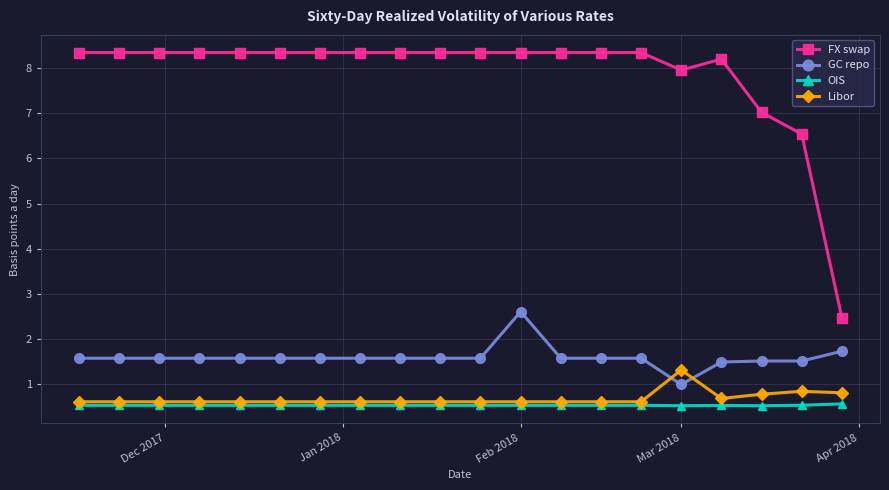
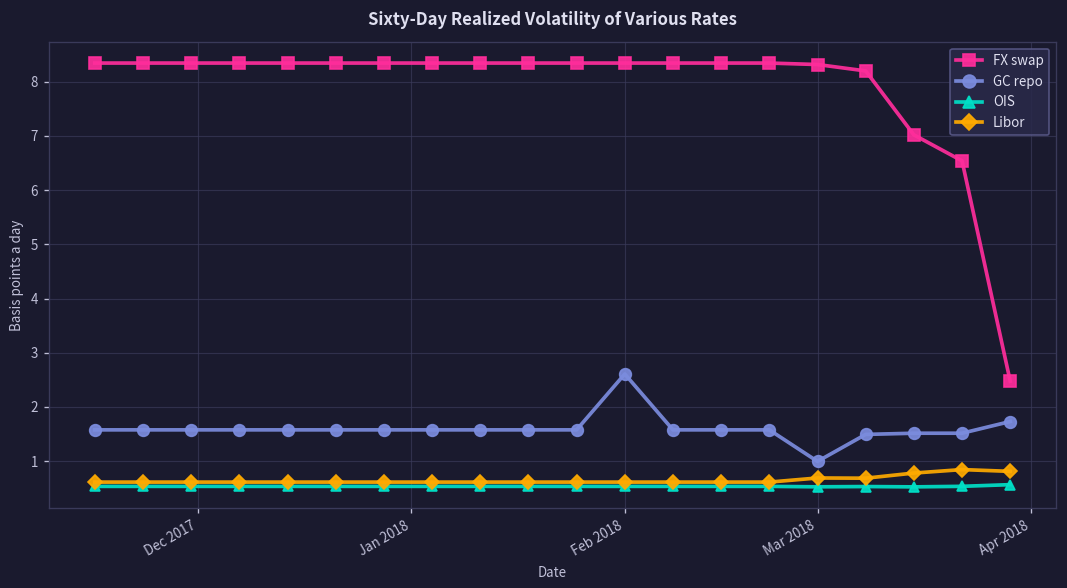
FX swap, Mar 2018: 8.0 -> 8.3
Libor, Mar 2018: 1.3 -> 0.7
